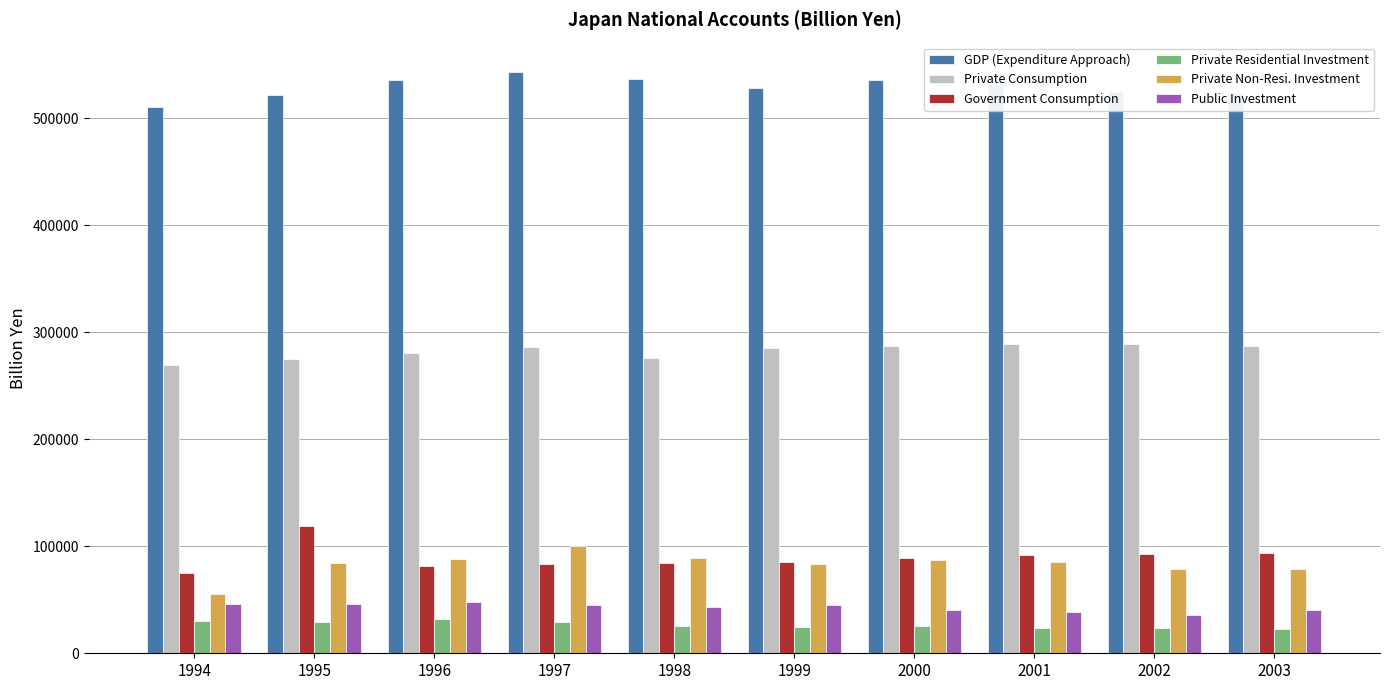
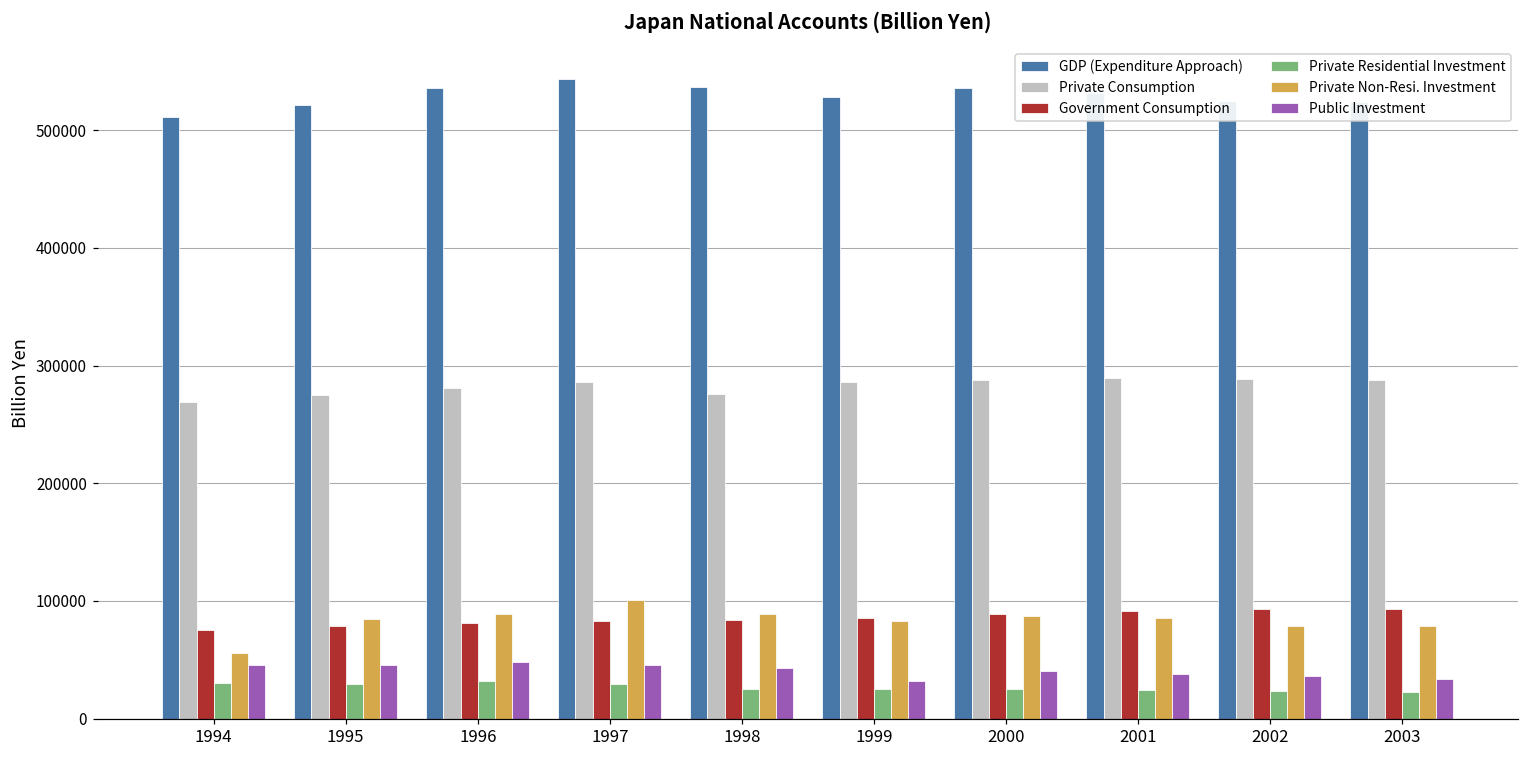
Government Consumption, 1995: 119000 -> 79000
Public Investment, 1999: 45000 -> 32000
Public Investment, 2003: 41000 -> 33000
